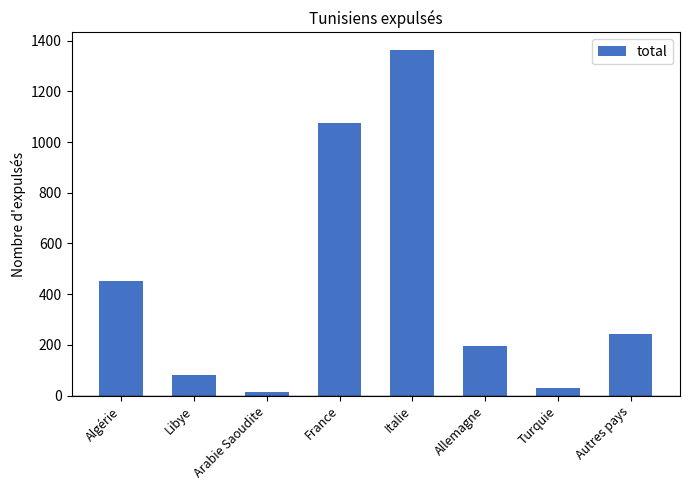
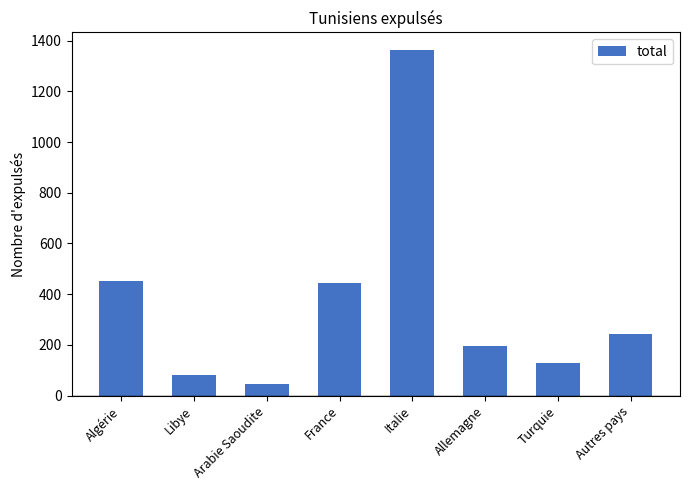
Arabie Saoudite: 10 -> 50
France: 1080 -> 440
Turquie: 30 -> 130
